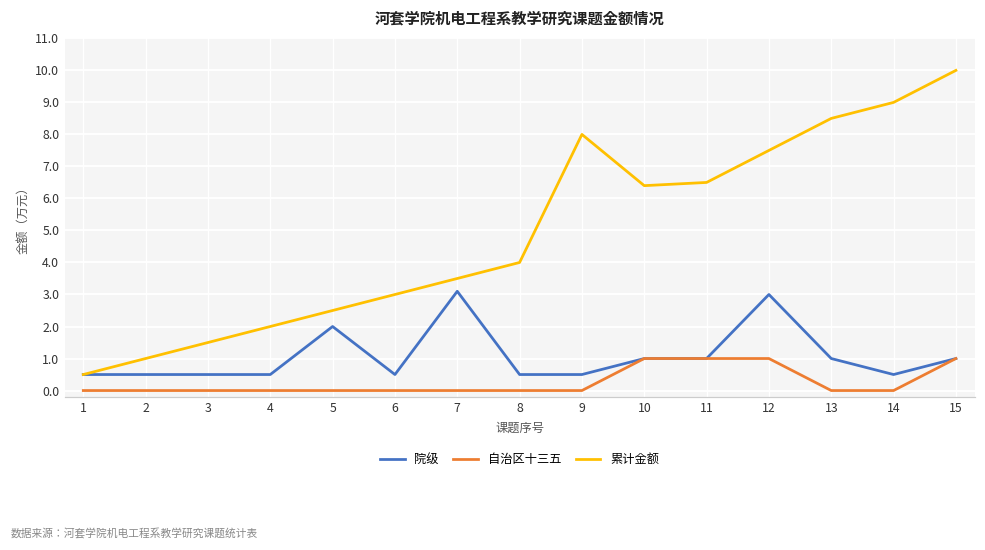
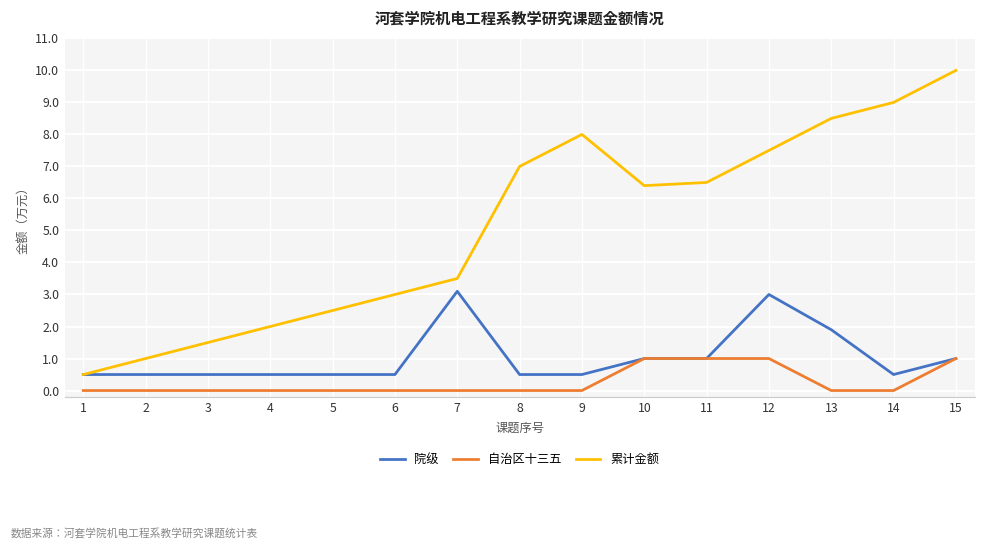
院级, 5: 2.0 -> 0.5
累计金额, 8: 4 -> 7
院级, 13: 1.0 -> 1.9
